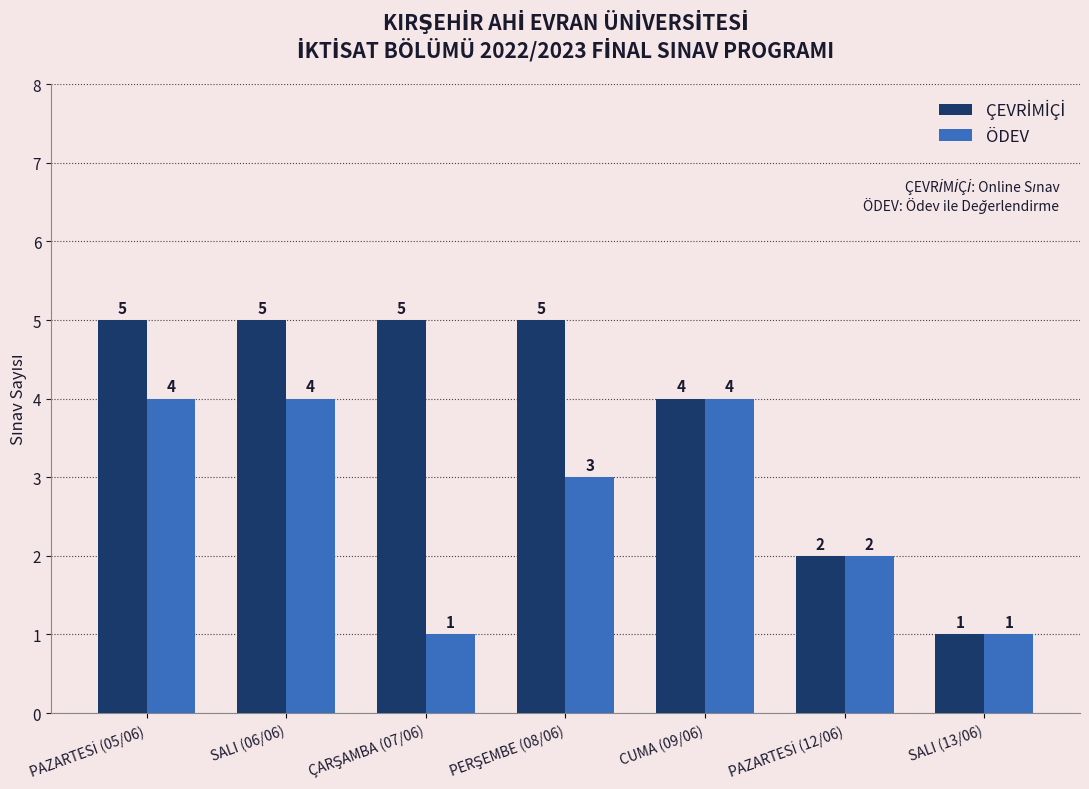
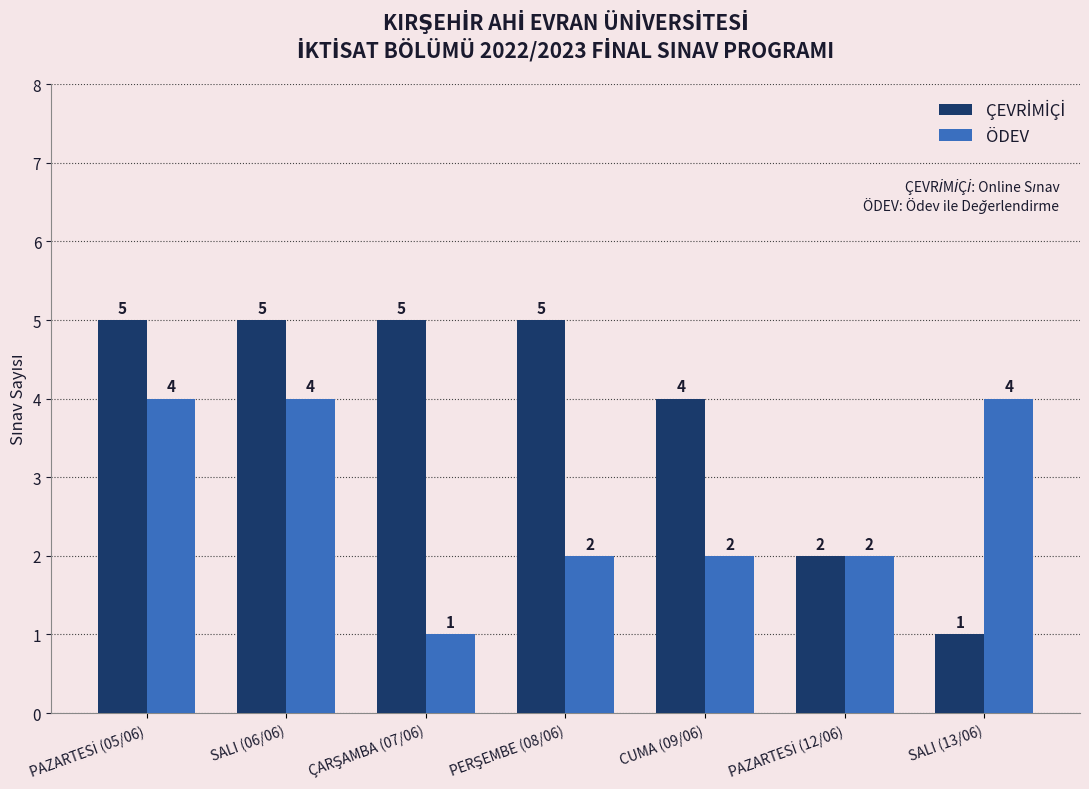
ÖDEV, PERŞEMBE (08/06): 3 -> 2
ÖDEV, CUMA (09/06): 4 -> 2
ÖDEV, SALI (13/06): 1 -> 4
